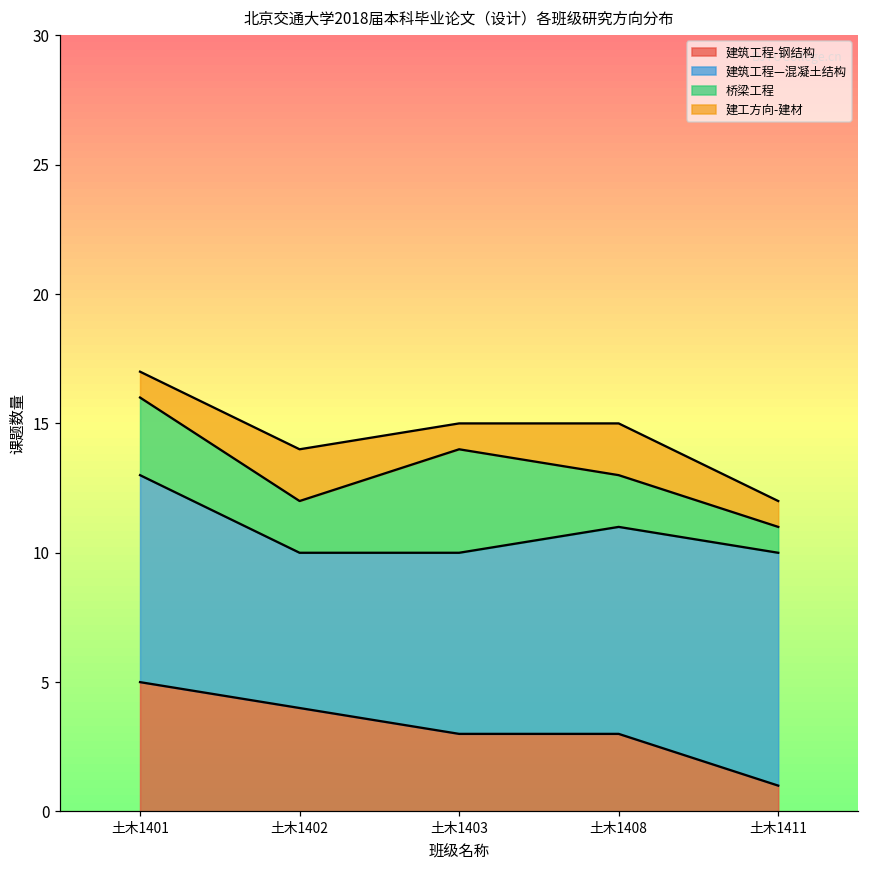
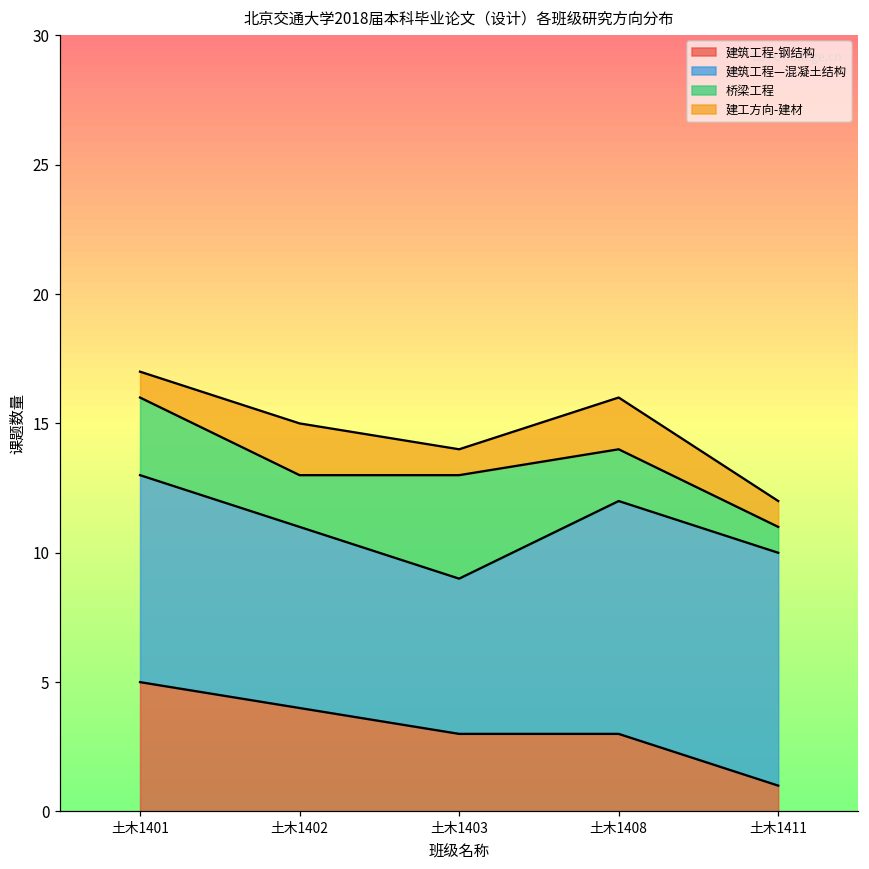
建筑工程—混凝土结构, 土木1402: 6 -> 7
建筑工程—混凝土结构, 土木1403: 7 -> 6
建筑工程—混凝土结构, 土木1408: 8 -> 9
